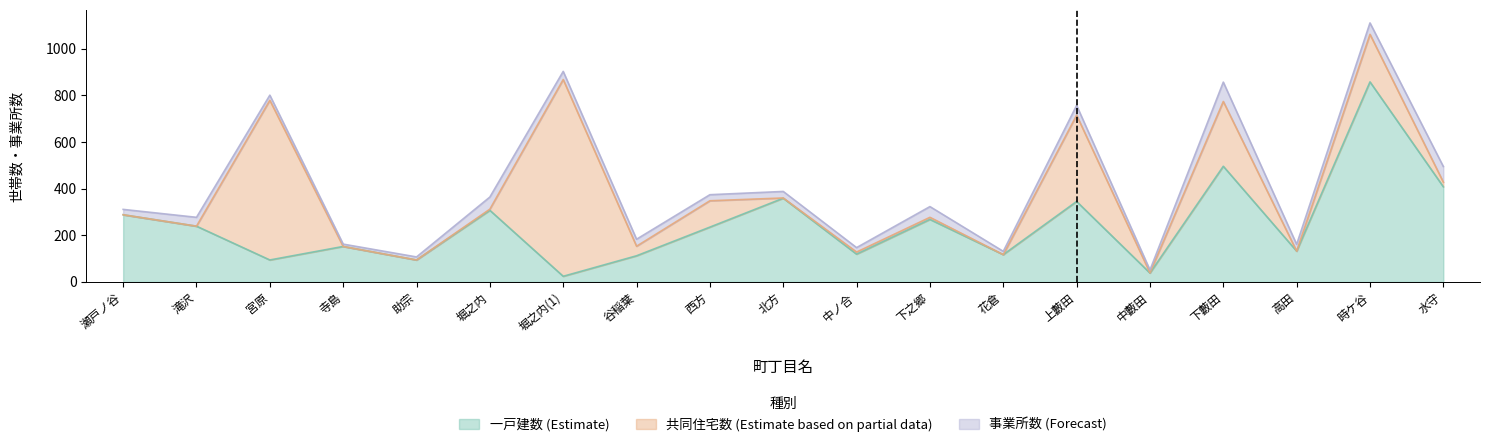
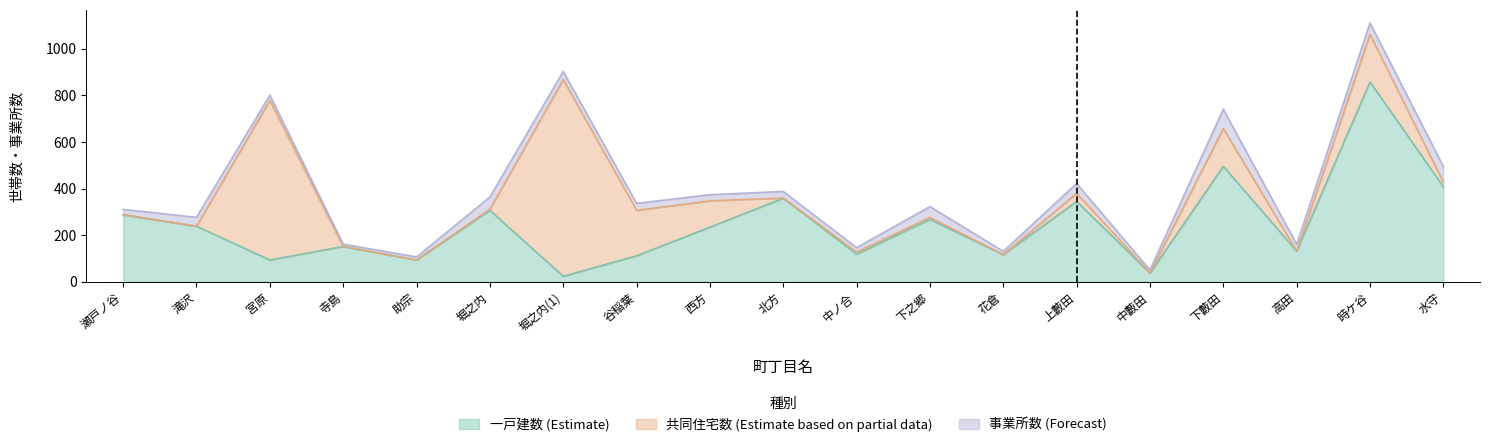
共同住宅数 (Estimate based on partial data), 谷稲葉: 40 -> 200
共同住宅数 (Estimate based on partial data), 上藪田: 370 -> 40
共同住宅数 (Estimate based on partial data), 下藪田: 280 -> 160
